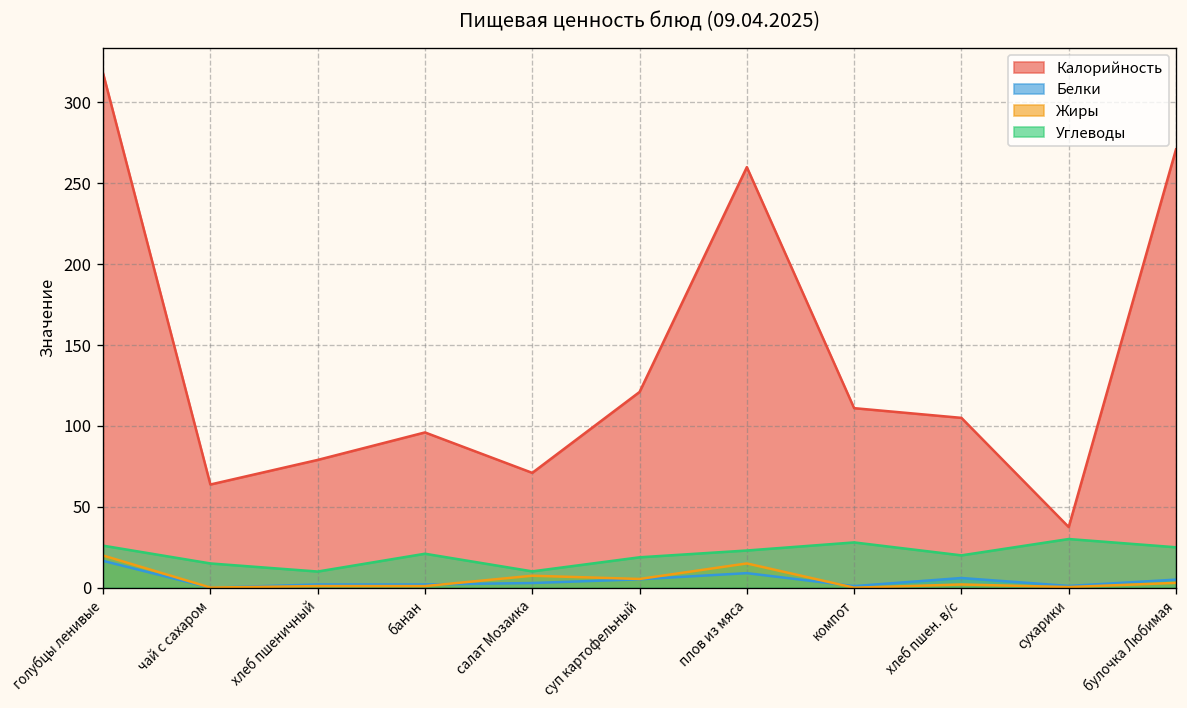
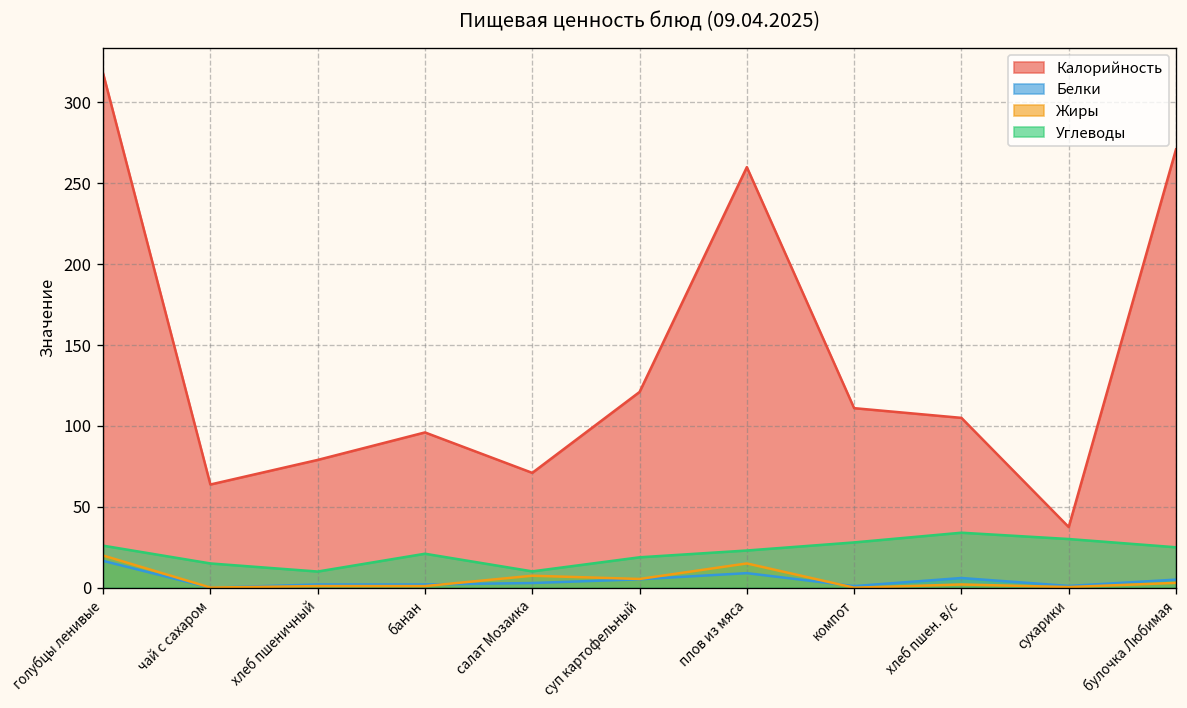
Углеводы, хлеб пшен. в/с: 20 -> 34
